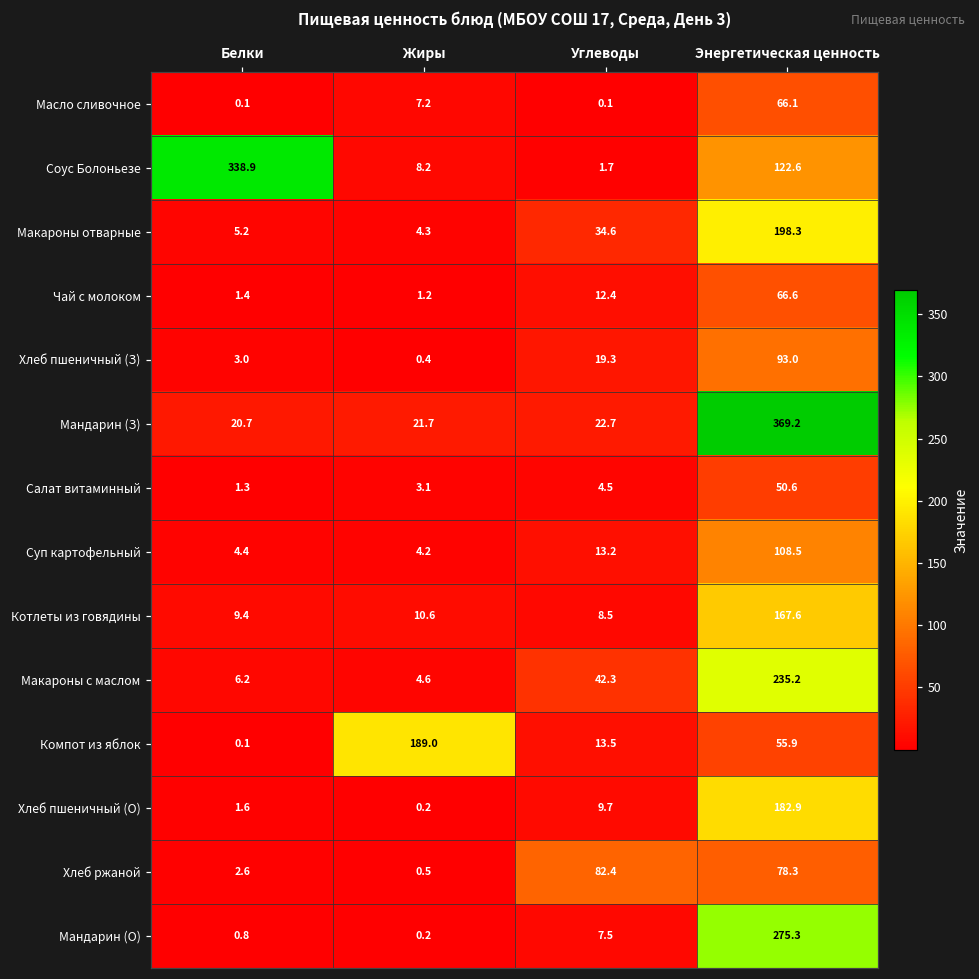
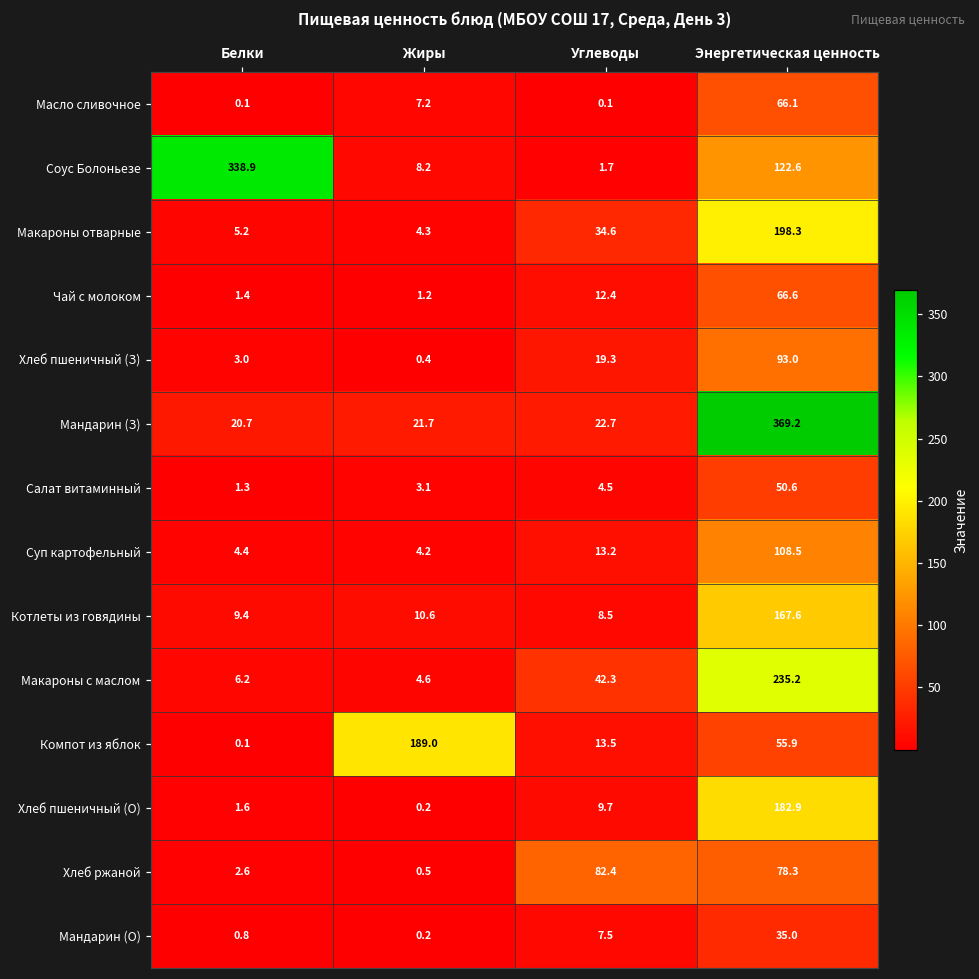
Мандарин (О), Энергетическая ценность: 275.3 -> 35.0
